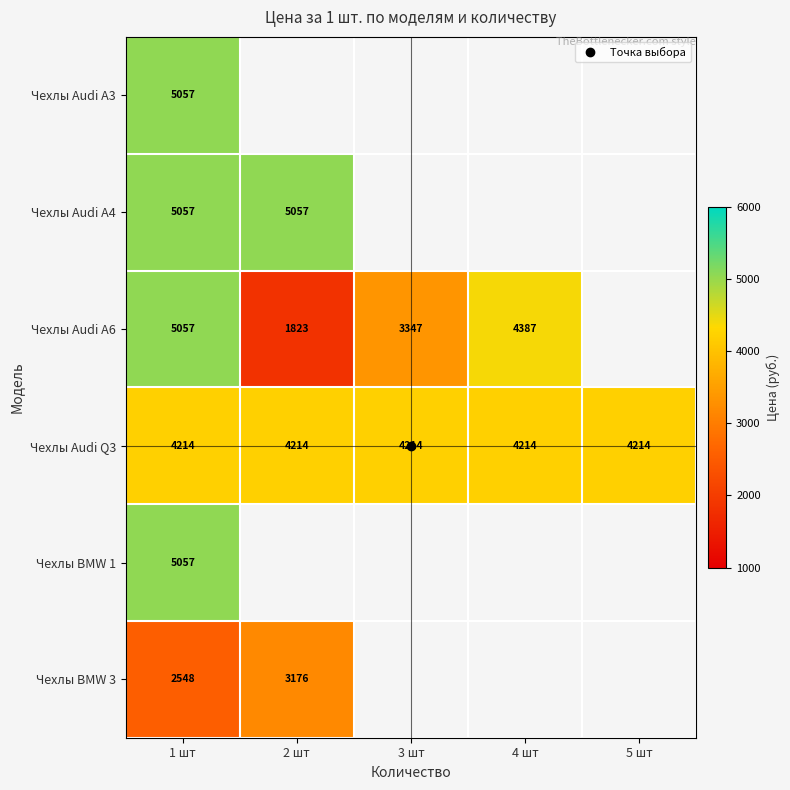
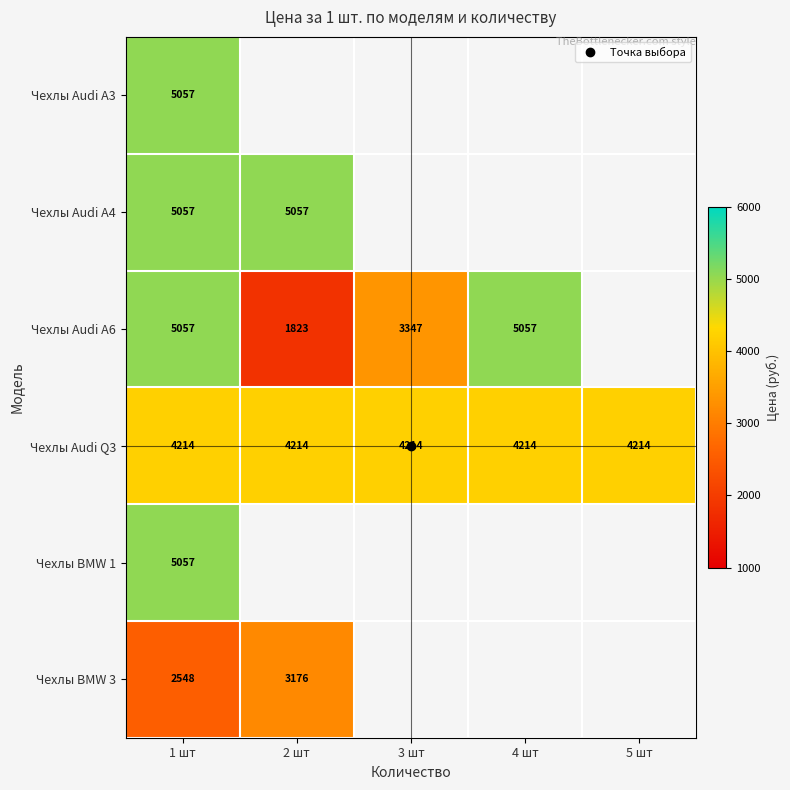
Чехлы Audi A6, 4 шт: 4387 -> 5057
